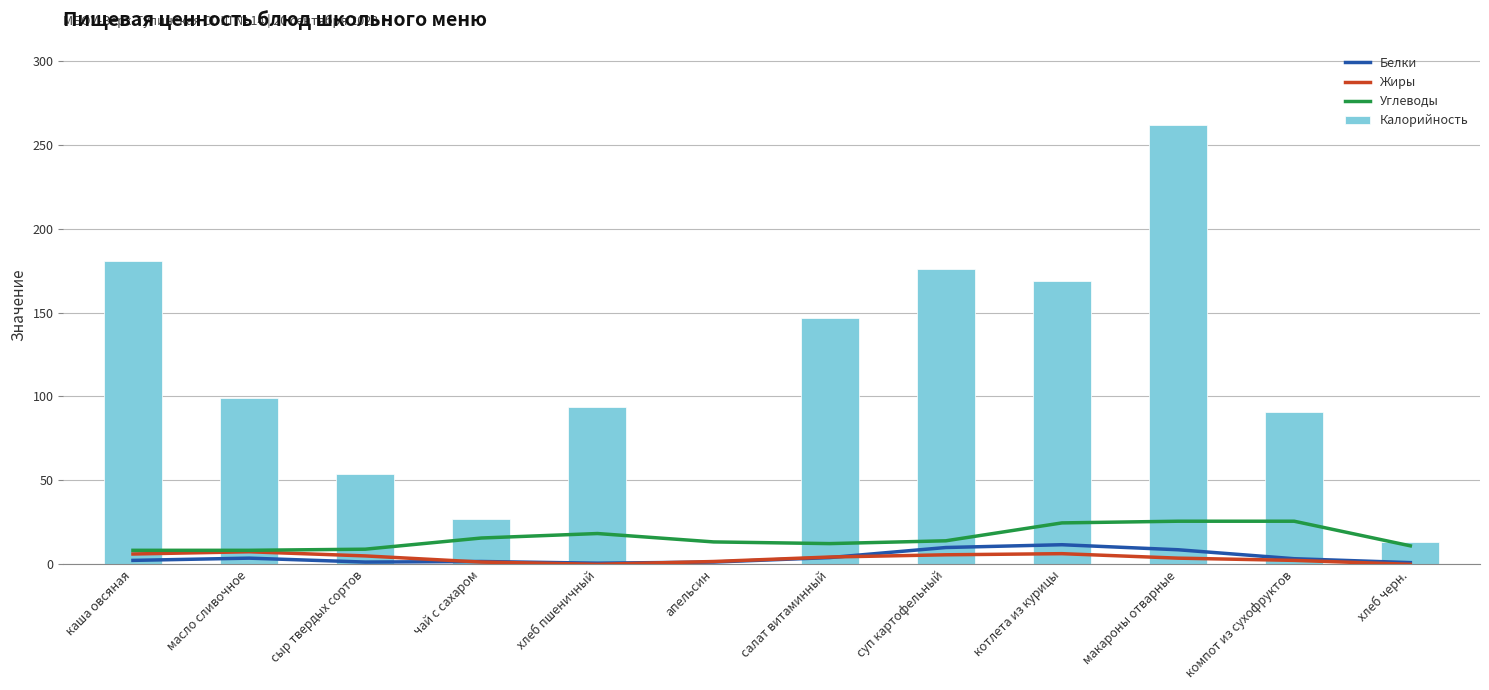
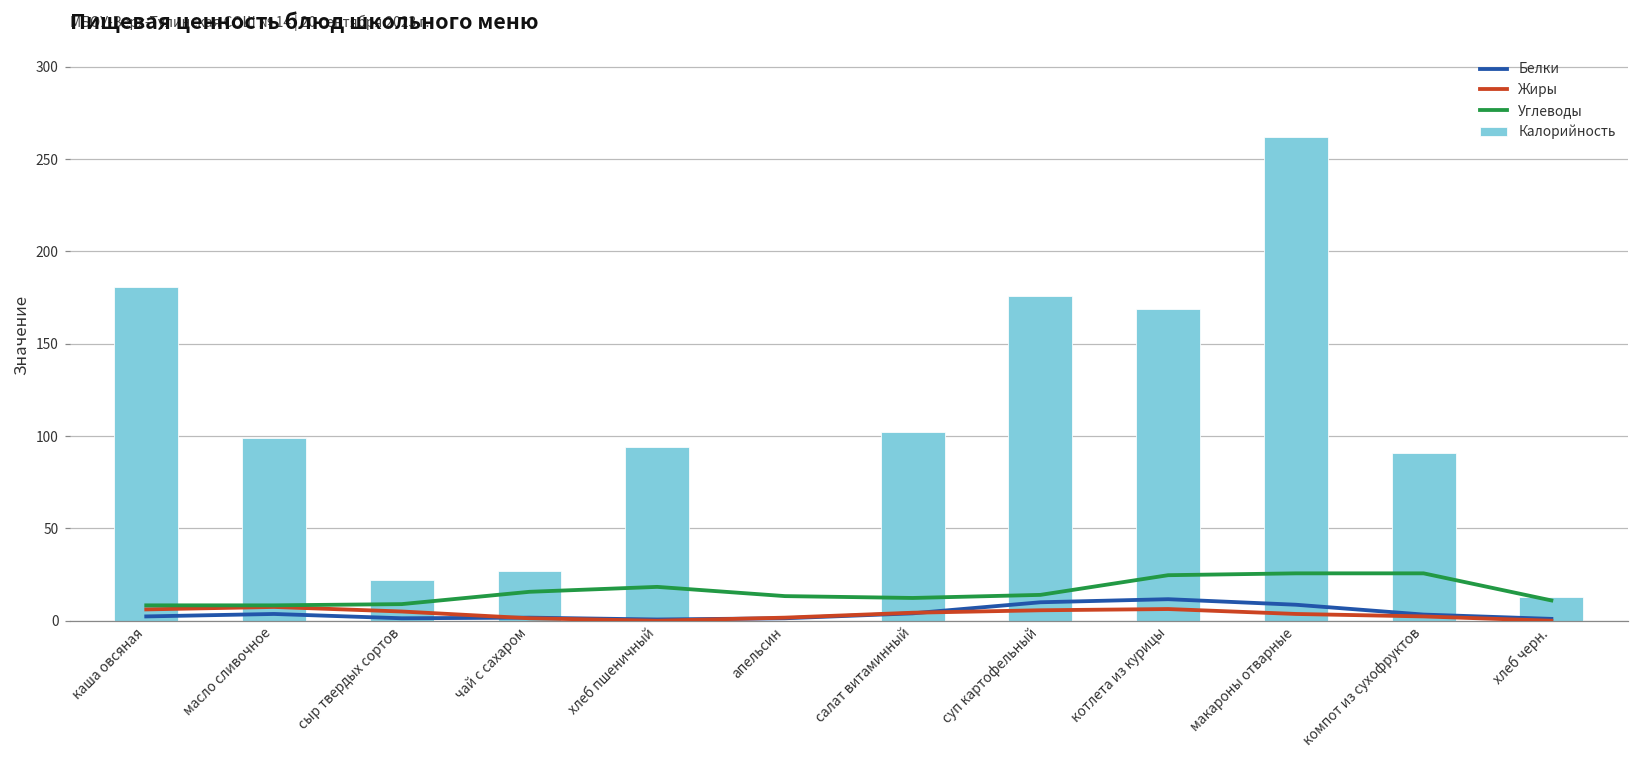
Калорийность, сыр твердых сортов: 54 -> 22
Калорийность, салат витаминный: 147 -> 102
